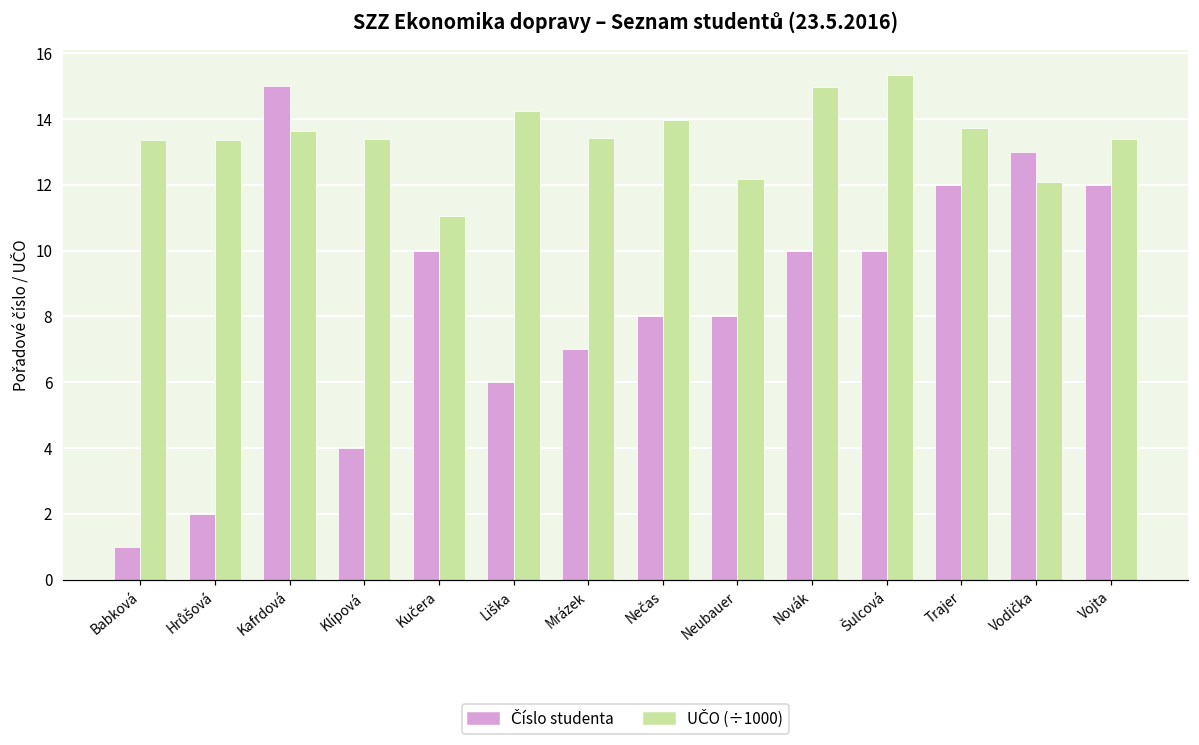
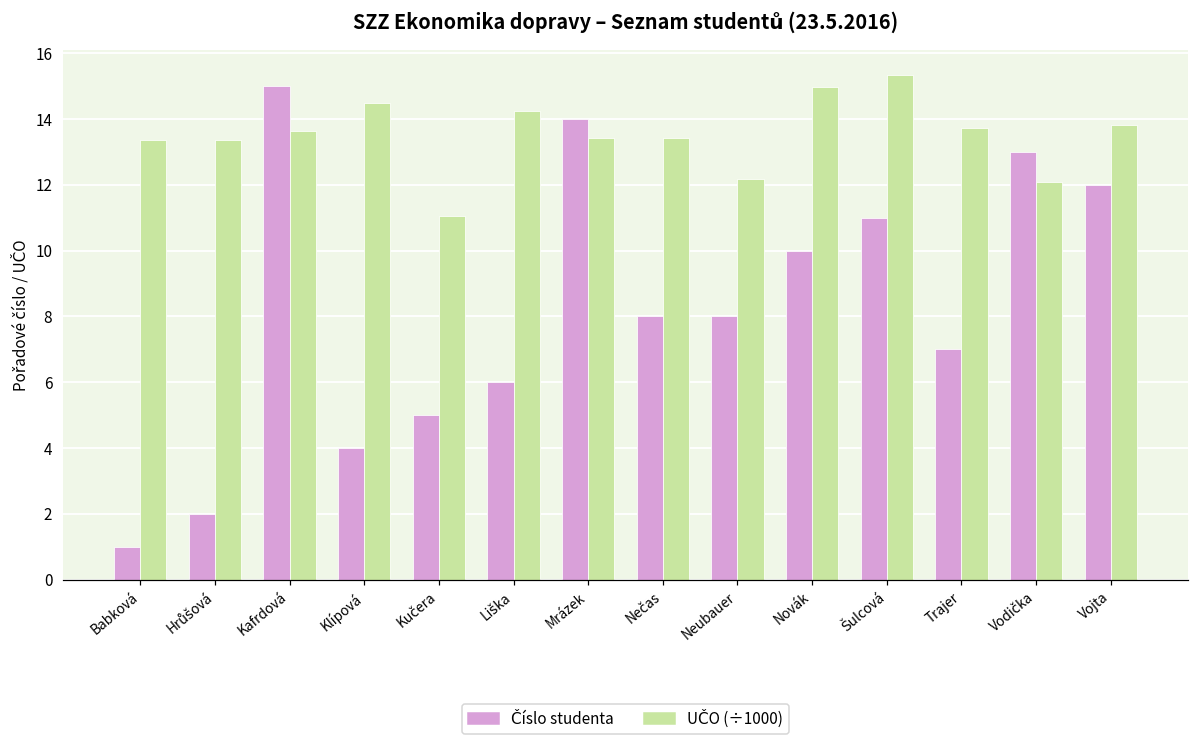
UČO (÷1000), Klípová: 13.4 -> 14.5
Číslo studenta, Kučera: 10 -> 5
Číslo studenta, Mrázek: 7 -> 14
UČO (÷1000), Nečas: 14.0 -> 13.4
Číslo studenta, Šulcová: 10 -> 11
Číslo studenta, Trajer: 12 -> 7
UČO (÷1000), Vojta: 13.4 -> 13.8
